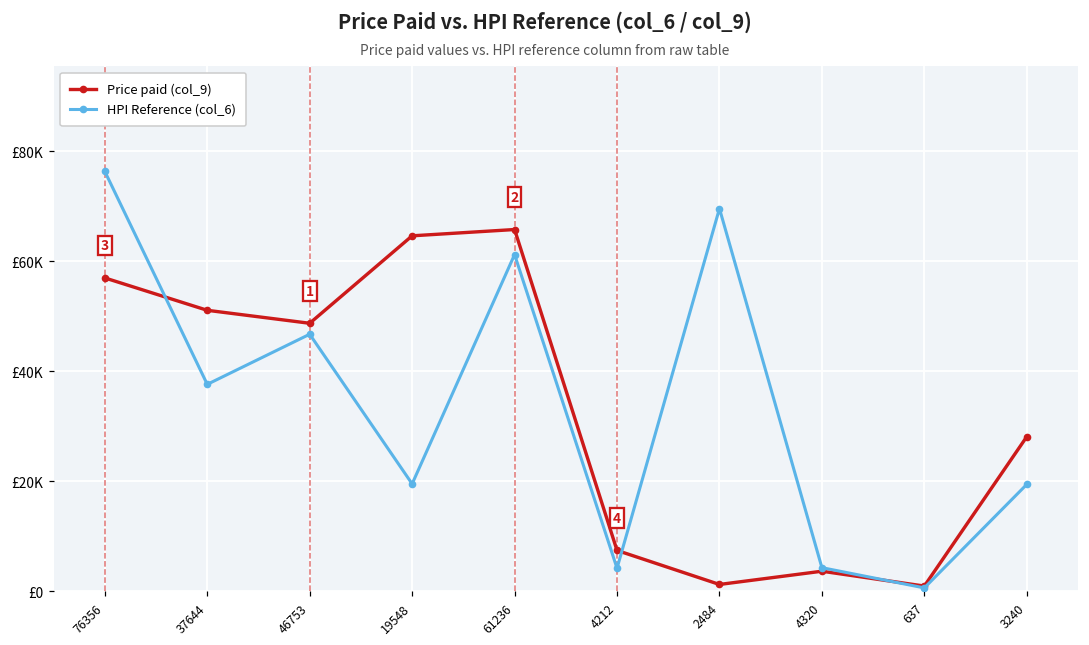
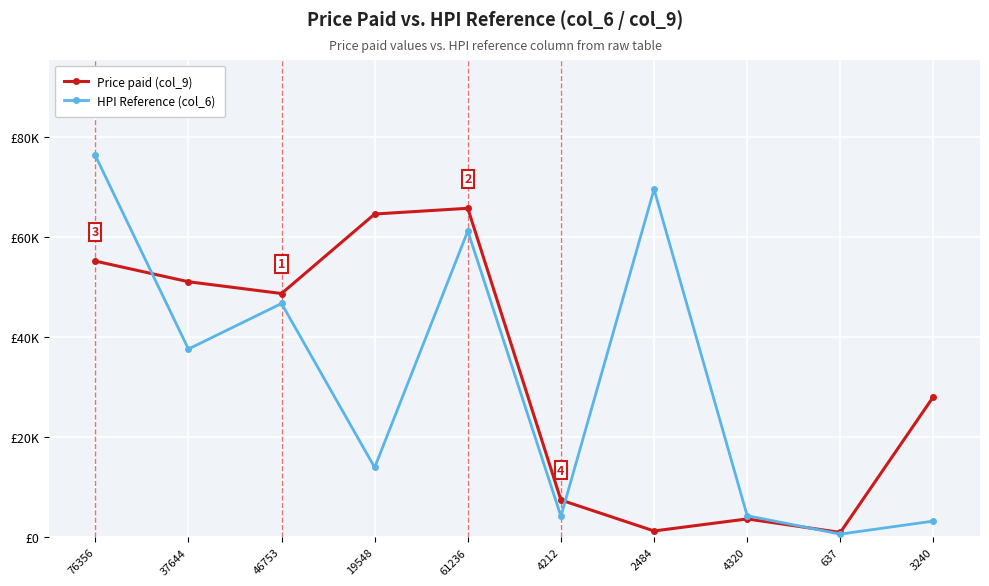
Price paid (col_9), 76356: £57000 -> £55000
HPI Reference (col_6), 19548: £20000 -> £14000
HPI Reference (col_6), 3240: £19000 -> £3000
